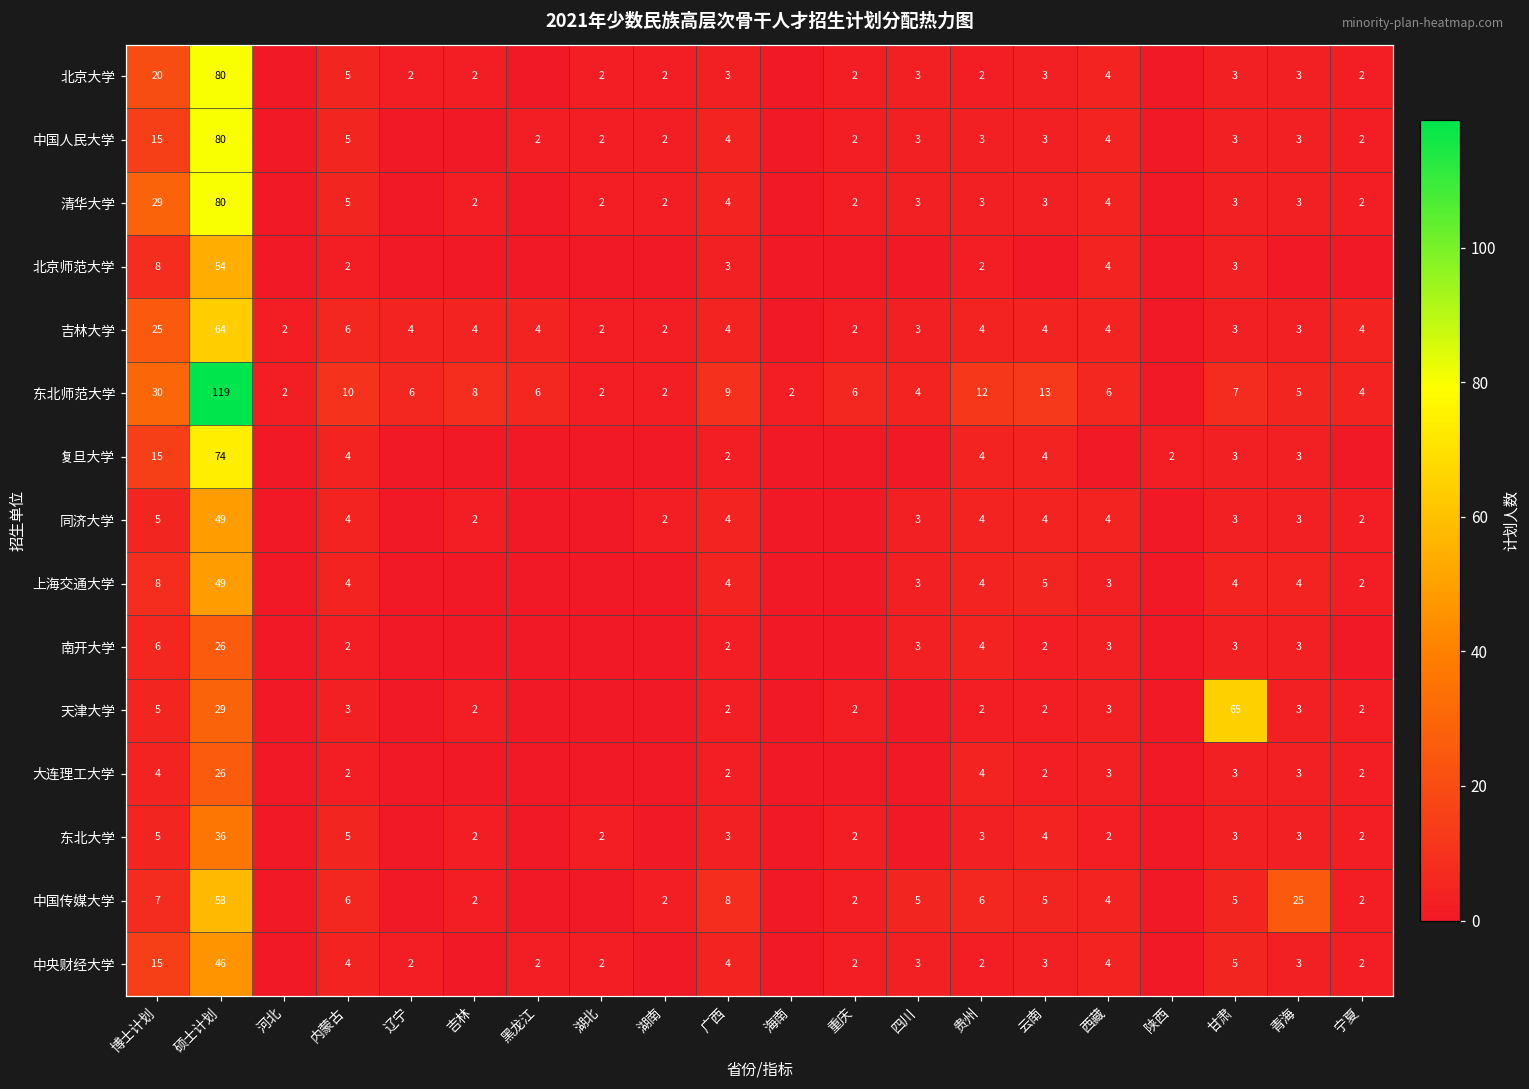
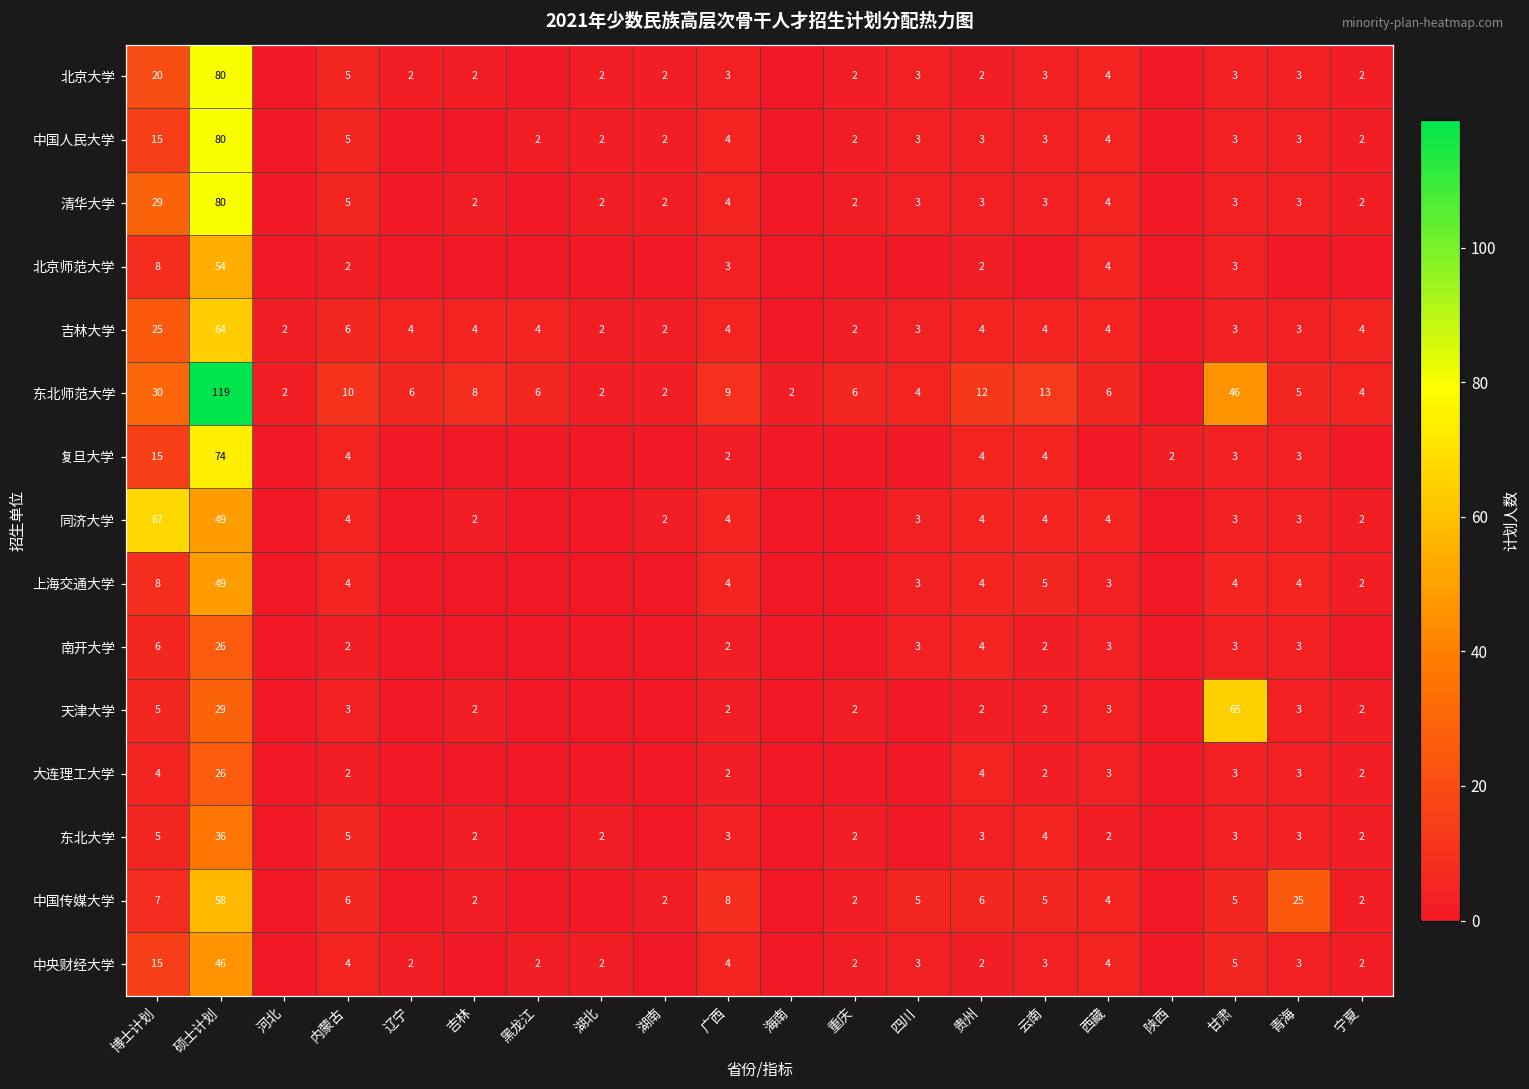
东北师范大学, 甘肃: 7 -> 46
同济大学, 博士计划: 5 -> 67
